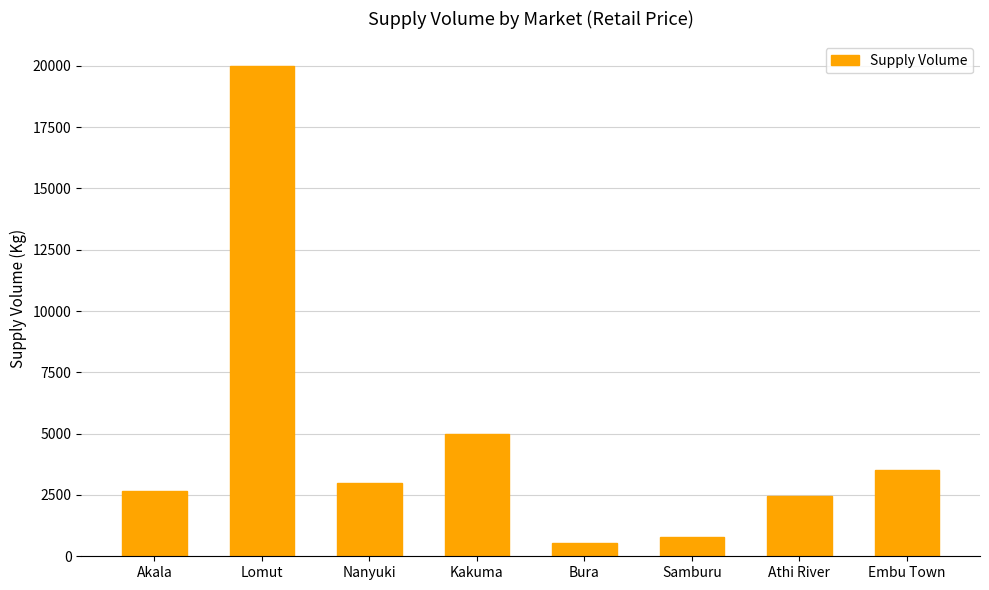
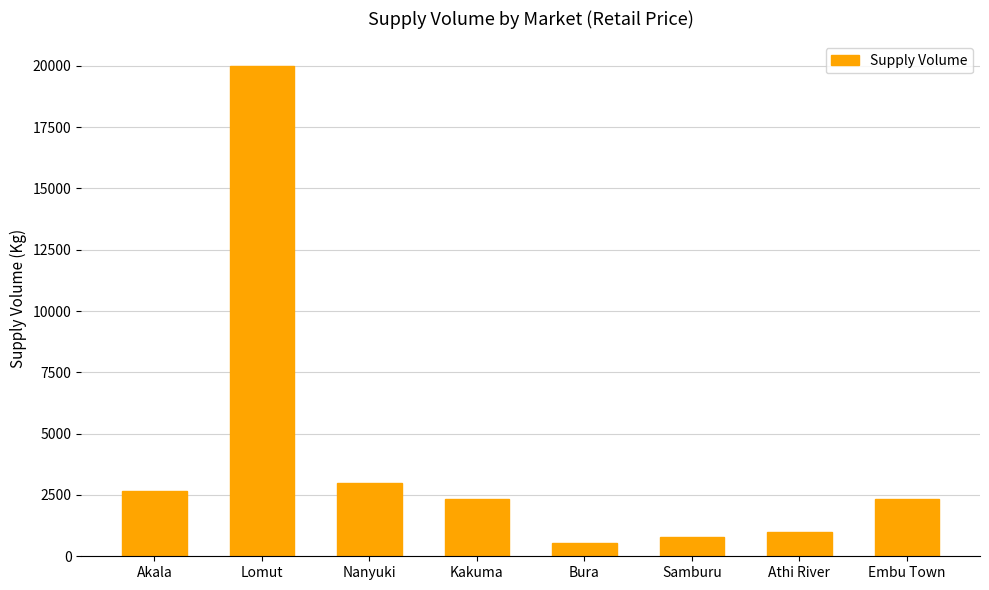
Kakuma: 5000 -> 2300
Athi River: 2500 -> 1000
Embu Town: 3500 -> 2300
